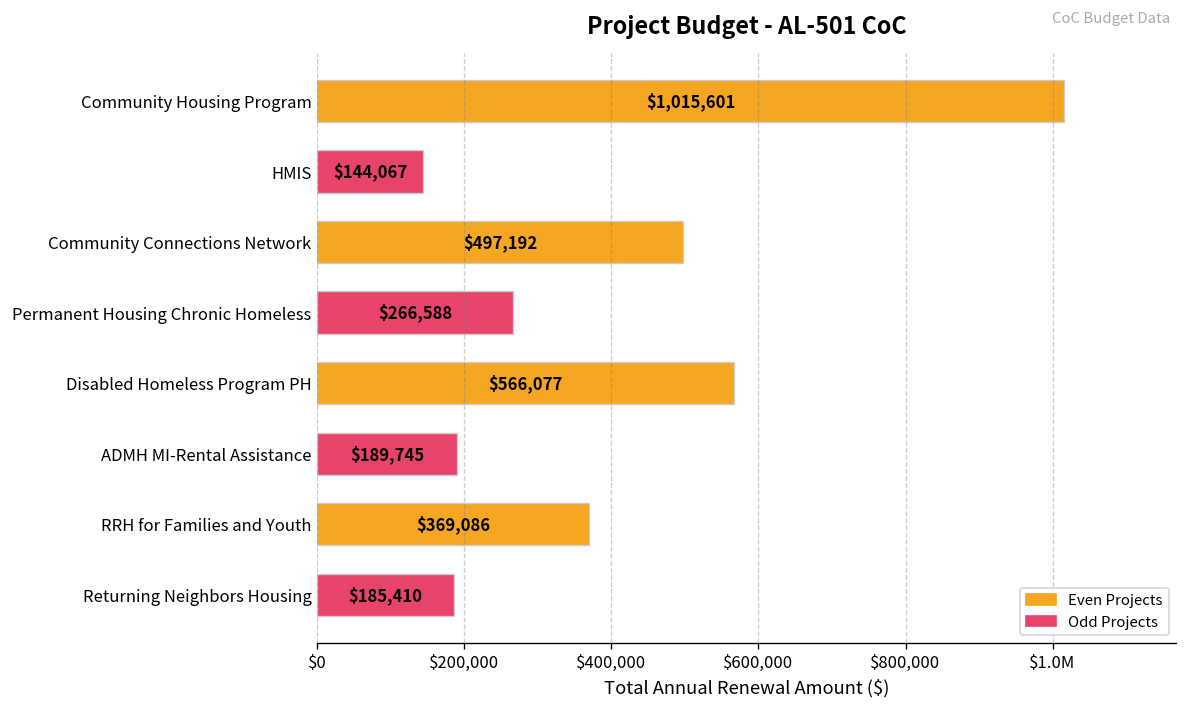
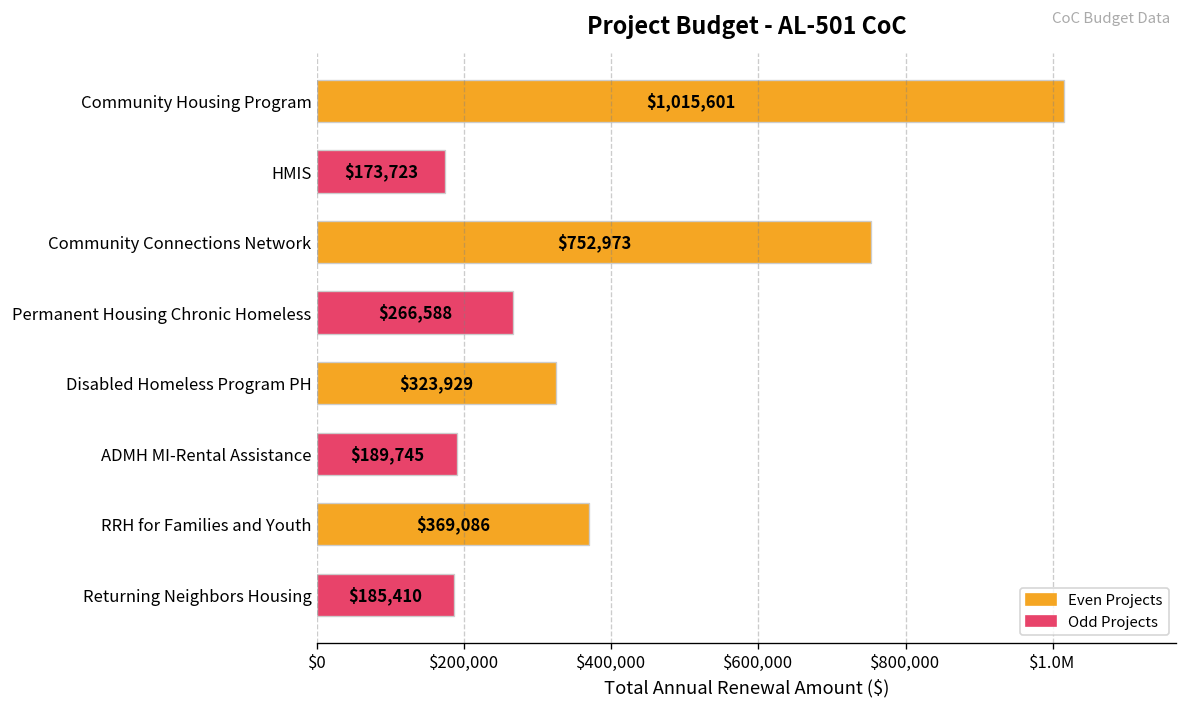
HMIS: $144,067 -> $173,723
Community Connections Network: $497,192 -> $752,973
Disabled Homeless Program PH: $566,077 -> $323,929
